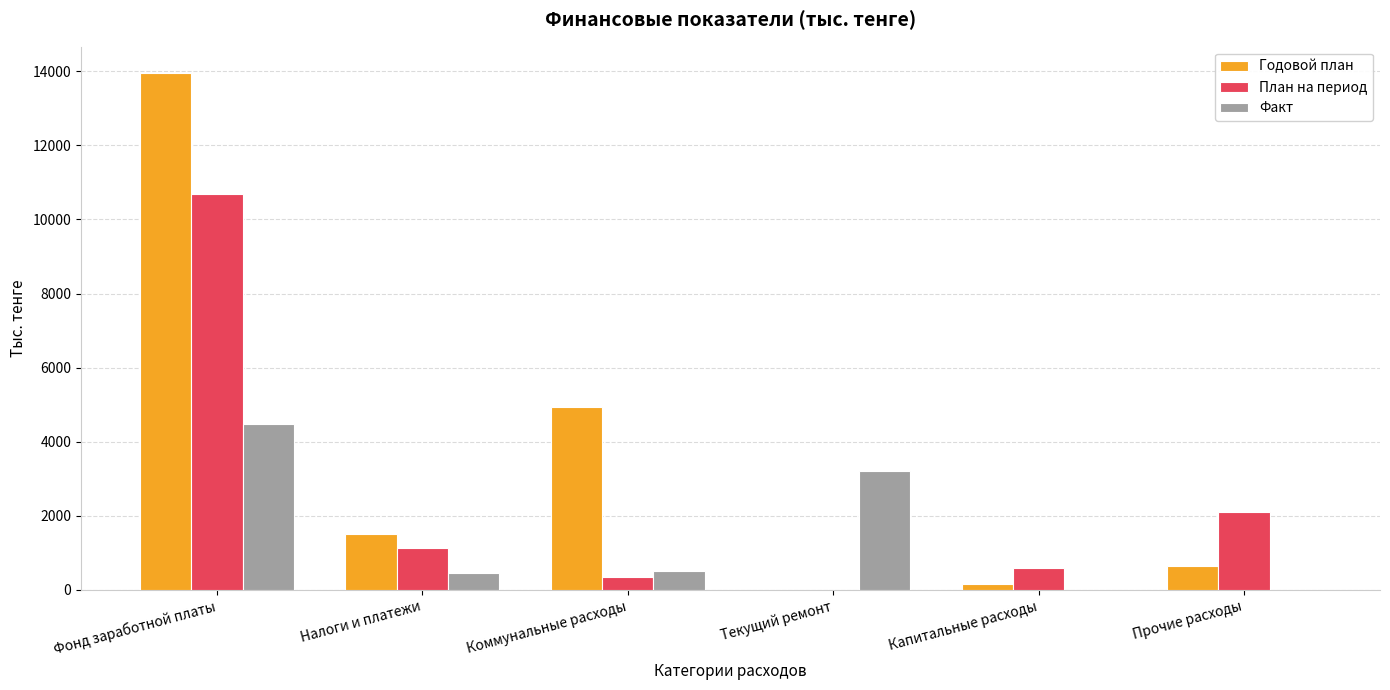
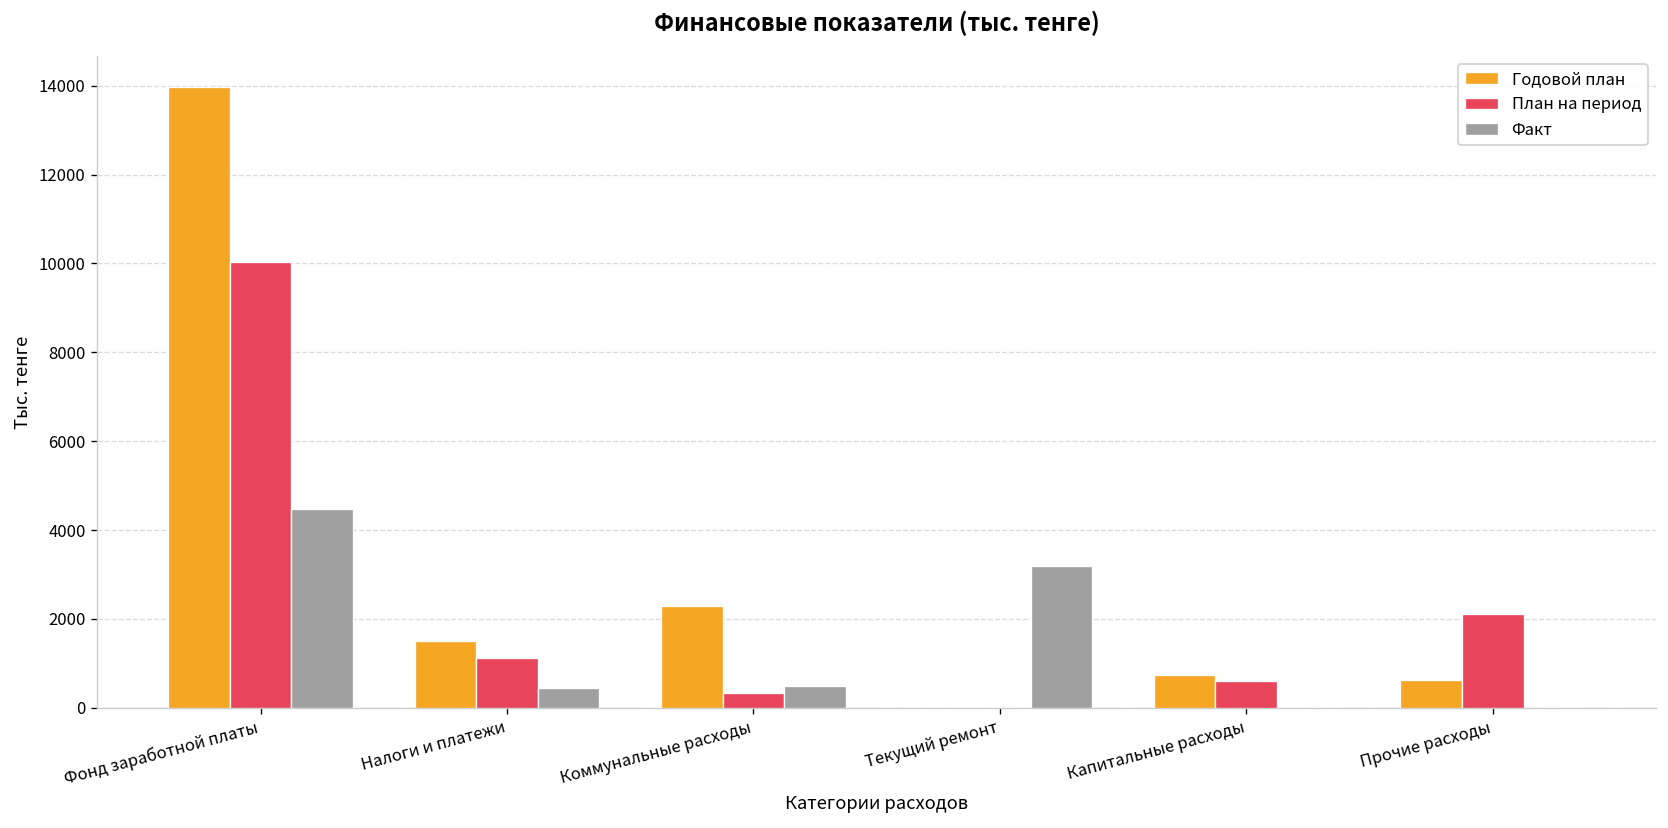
План на период, Фонд заработной платы: 10700 -> 10000
Годовой план, Коммунальные расходы: 4900 -> 2300
Годовой план, Капитальные расходы: 200 -> 700
